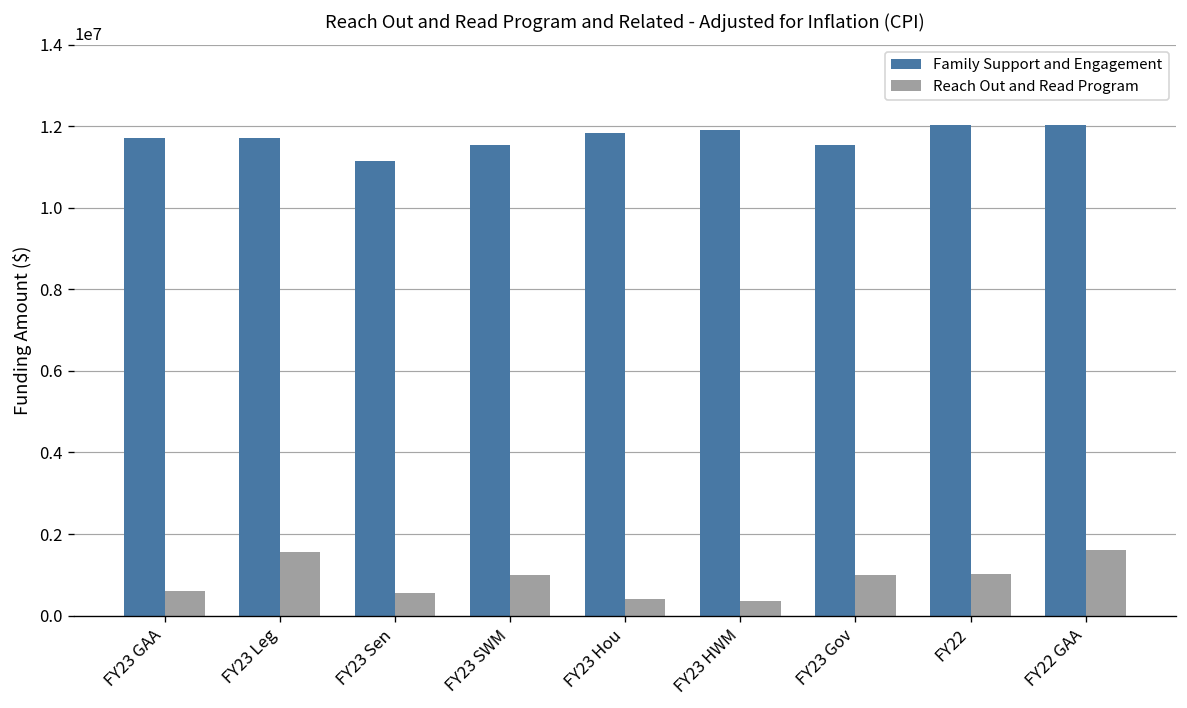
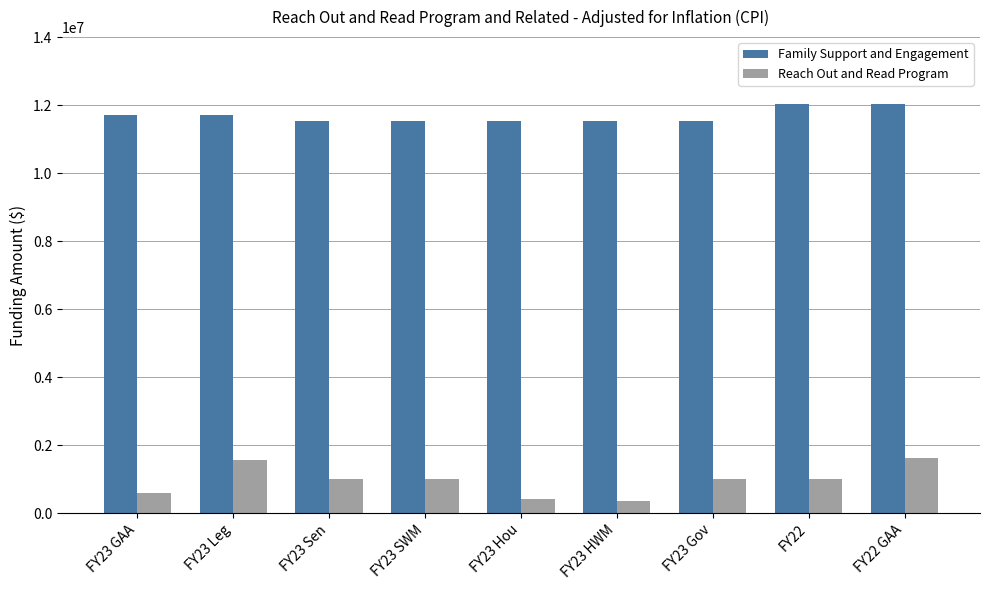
Family Support and Engagement, FY23 Sen: 11100000 -> 11500000
Reach Out and Read Program, FY23 Sen: 600000 -> 1000000
Family Support and Engagement, FY23 Hou: 11800000 -> 11500000
Family Support and Engagement, FY23 HWM: 11900000 -> 11500000
